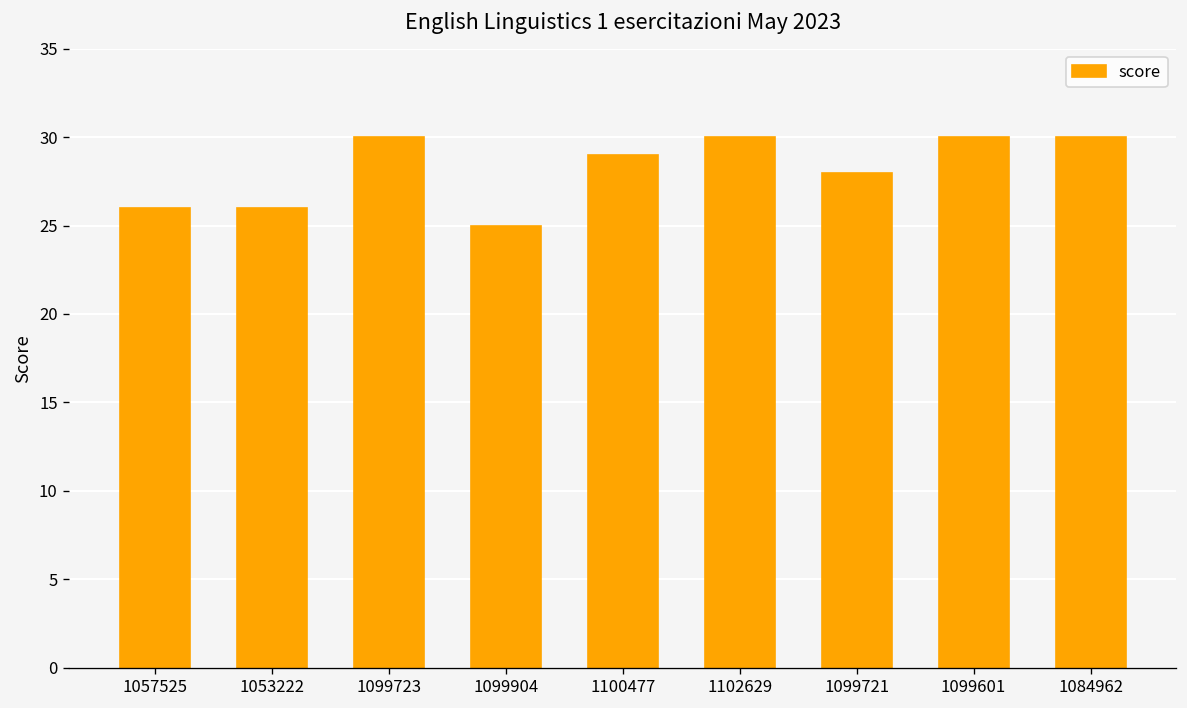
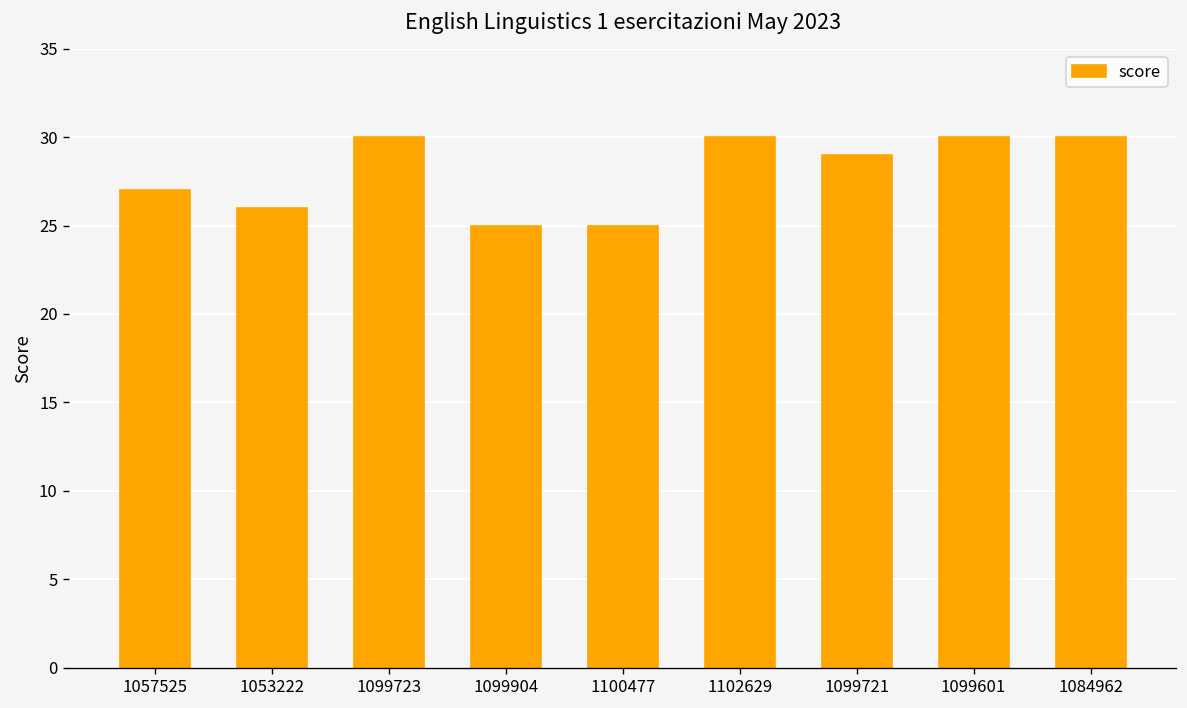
1057525: 26 -> 27
1100477: 29 -> 25
1099721: 28 -> 29
